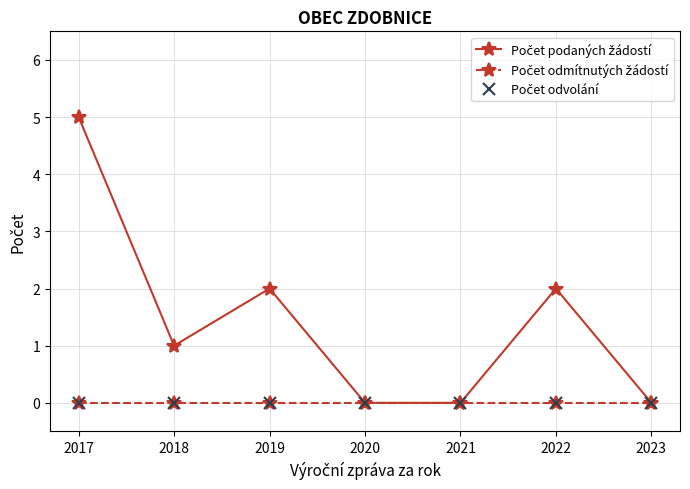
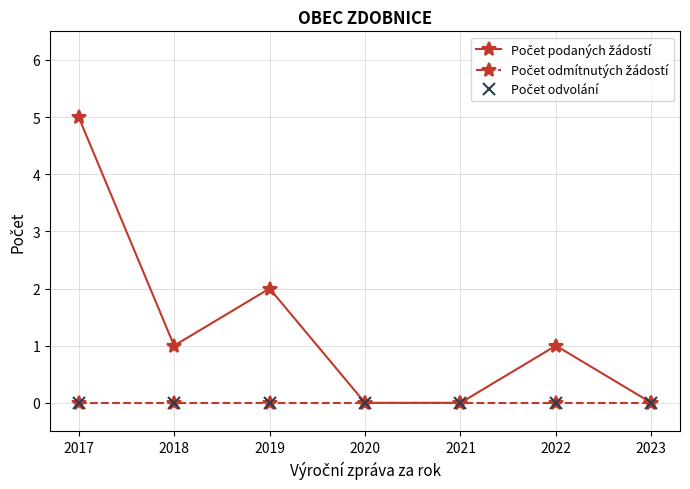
Počet podaných žádostí, 2022: 2 -> 1
